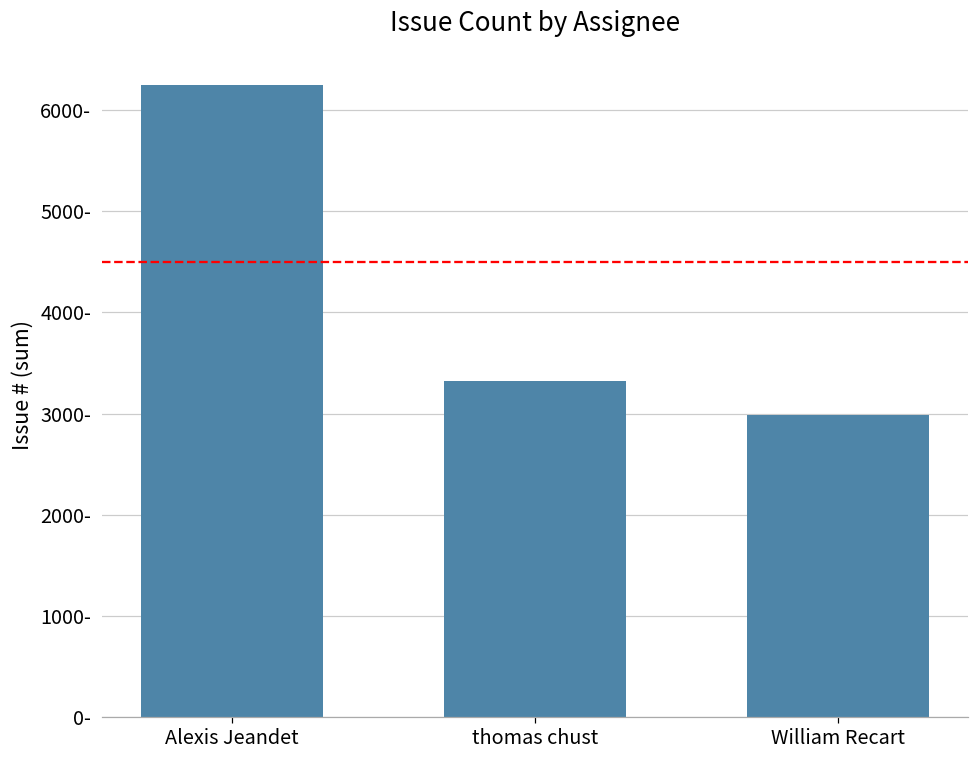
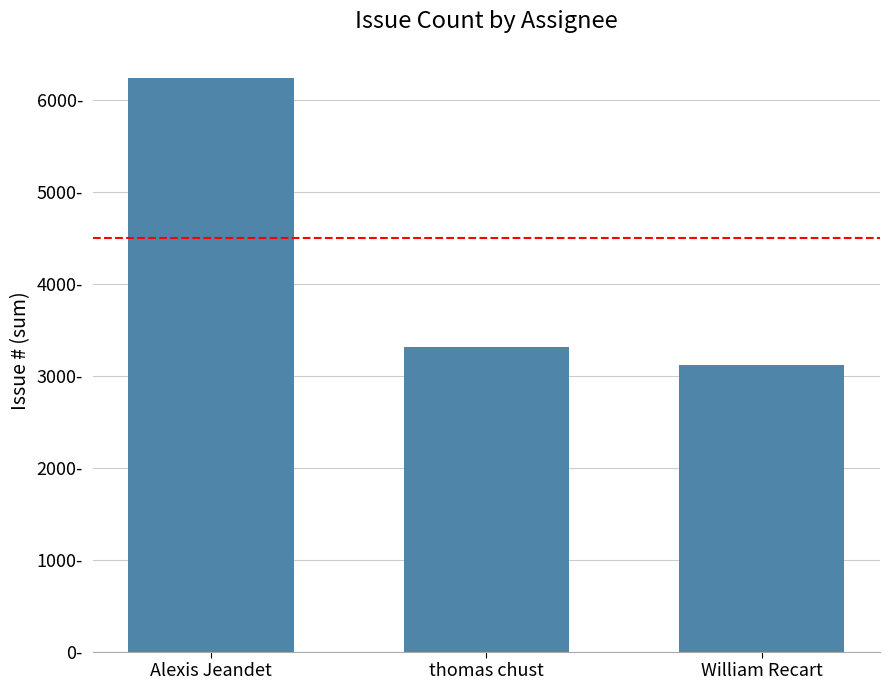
William Recart: 3000- -> 3100-
